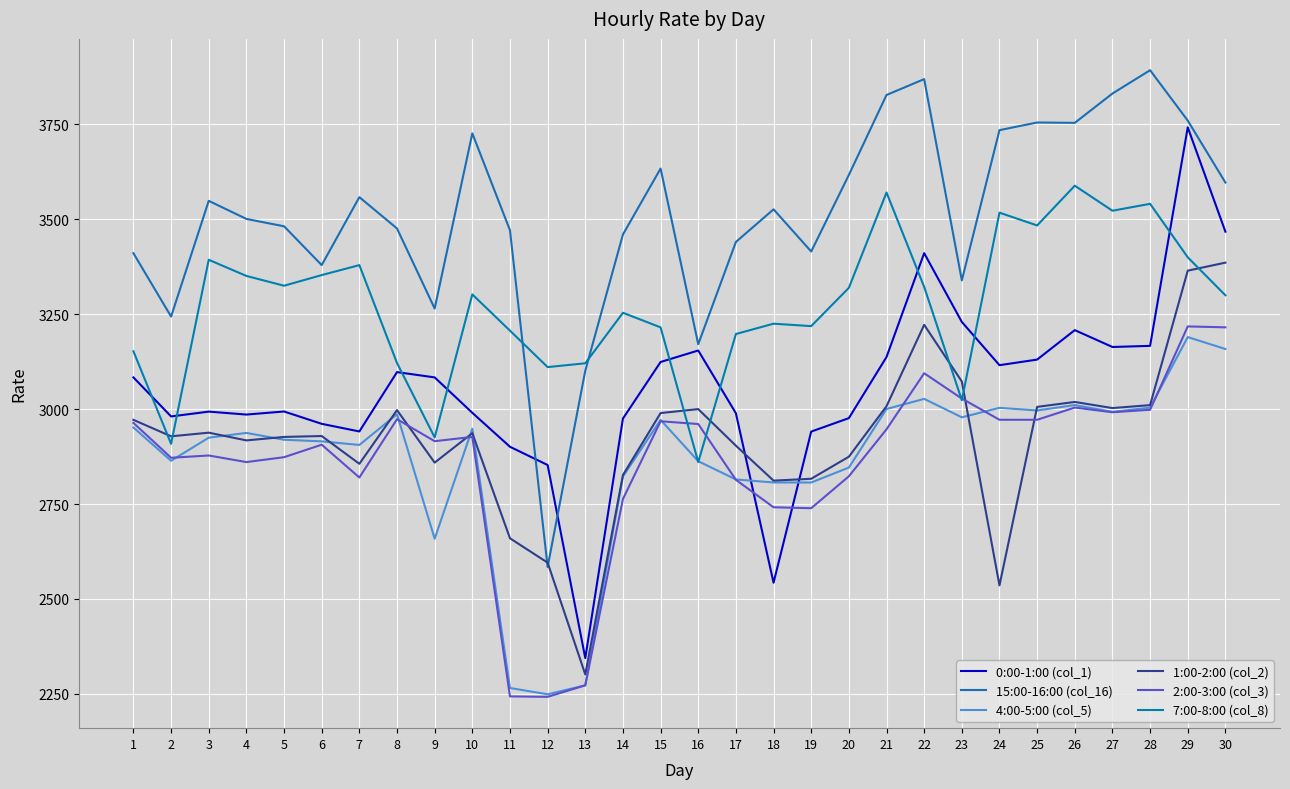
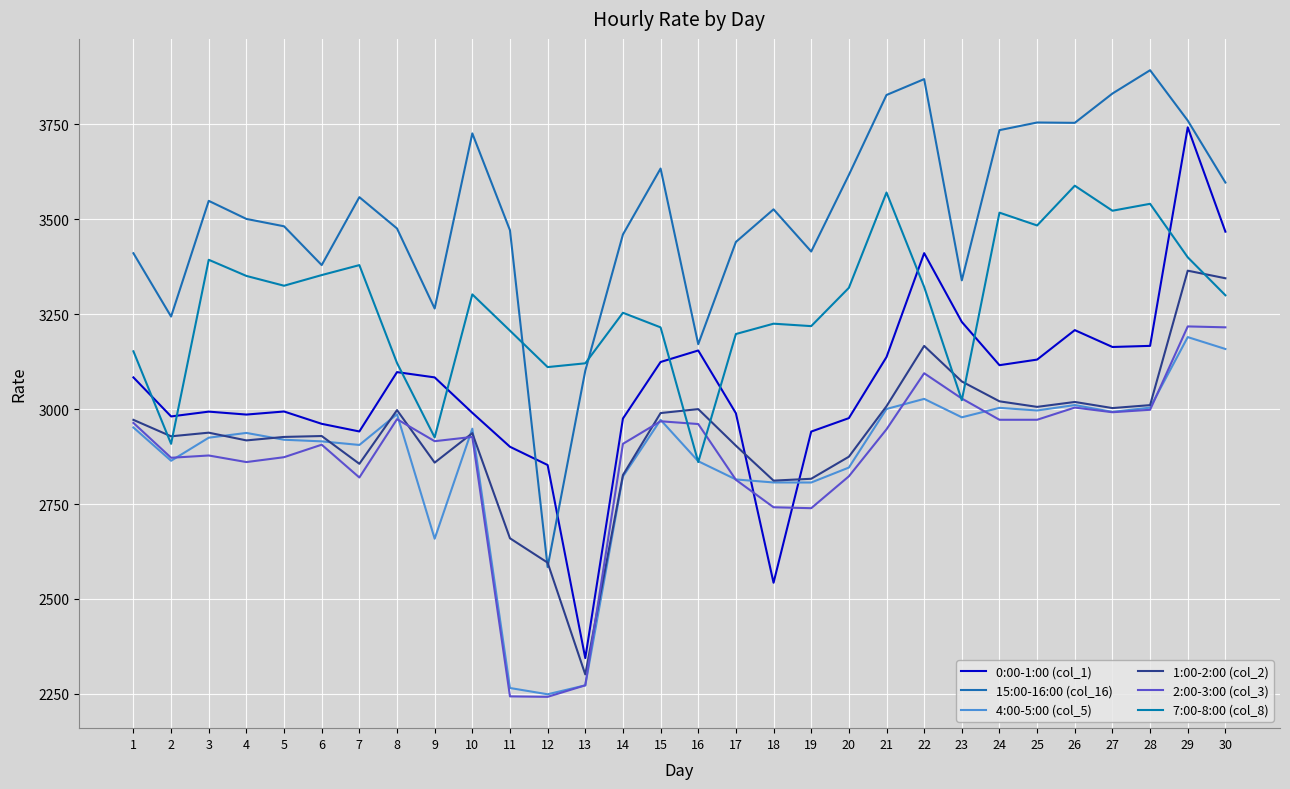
2:00-3:00 (col_3), 14: 2760 -> 2910
1:00-2:00 (col_2), 22: 3220 -> 3170
1:00-2:00 (col_2), 24: 2540 -> 3020
1:00-2:00 (col_2), 30: 3390 -> 3340
